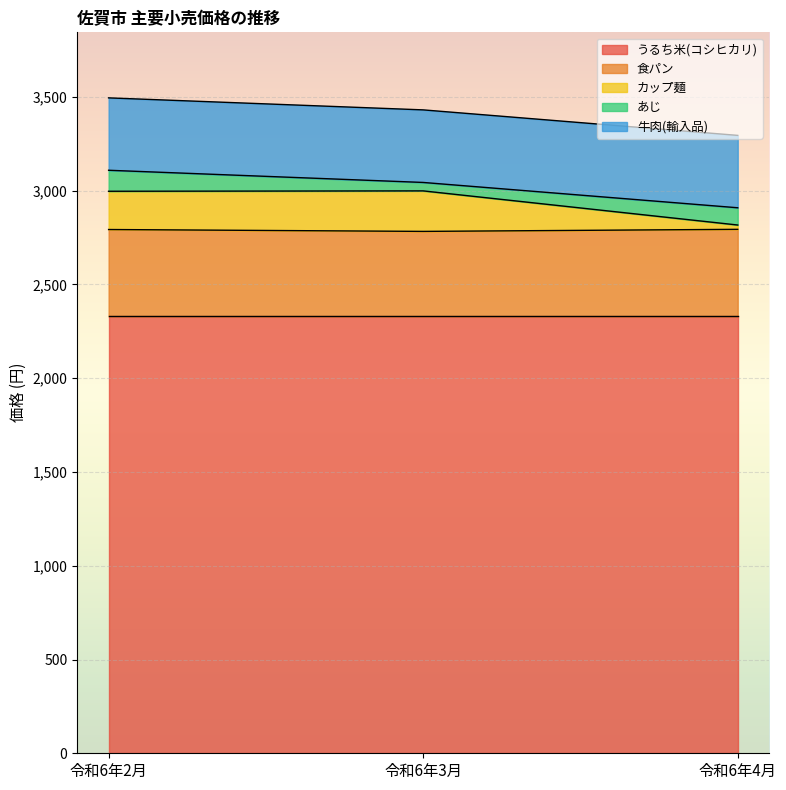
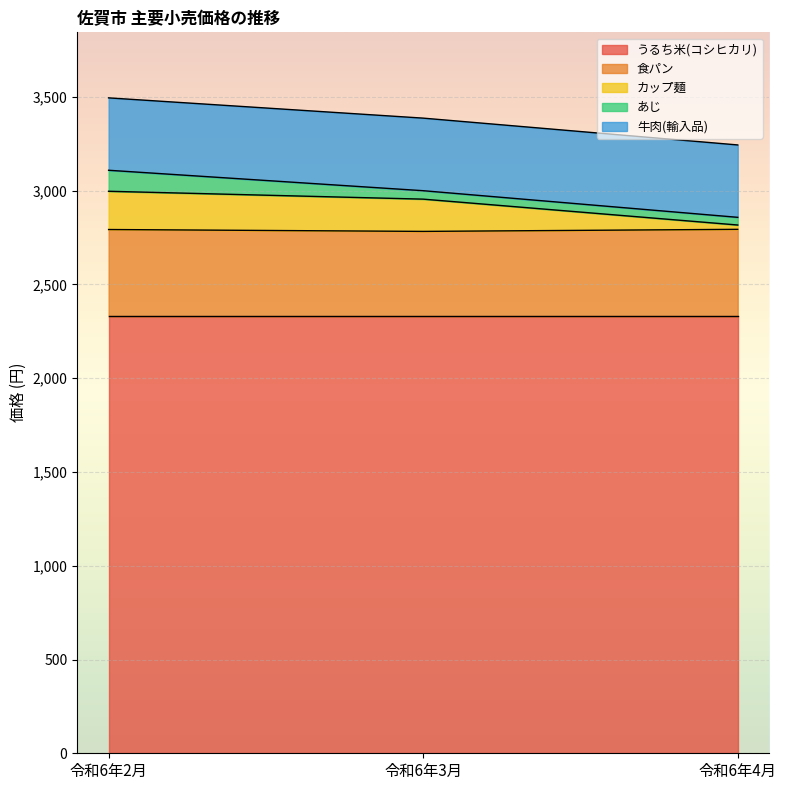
カップ麺, 令和6年3月: 220 -> 170
あじ, 令和6年4月: 90 -> 40
